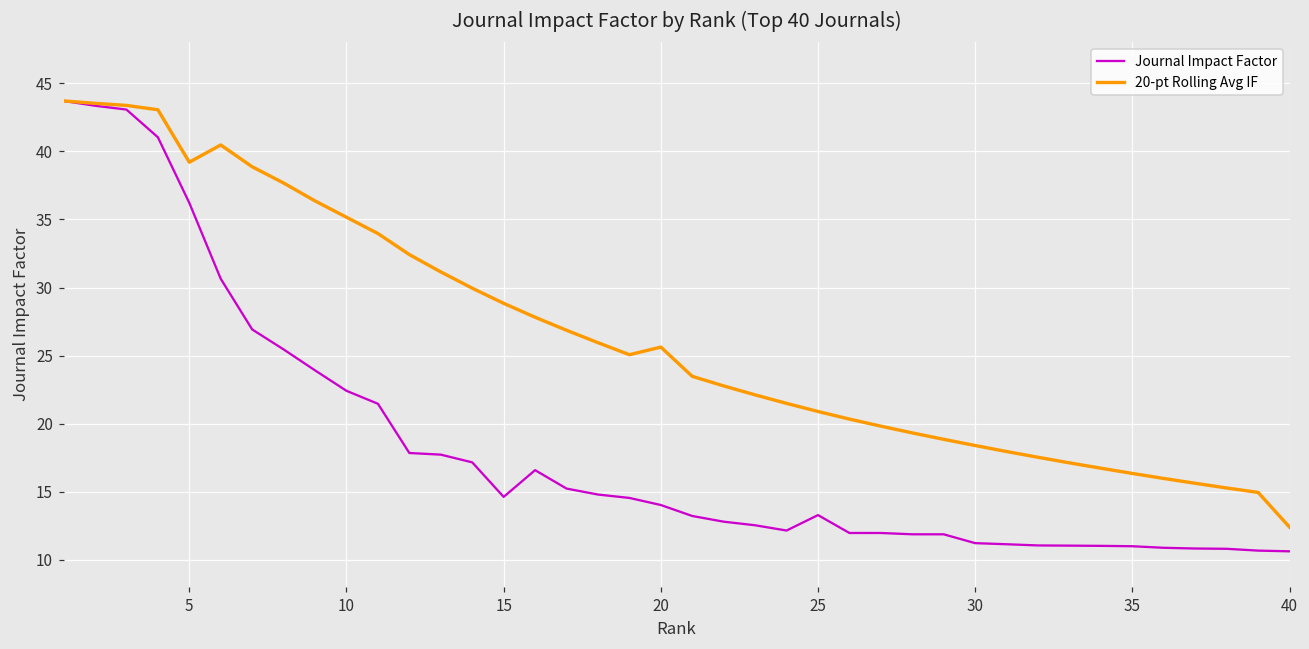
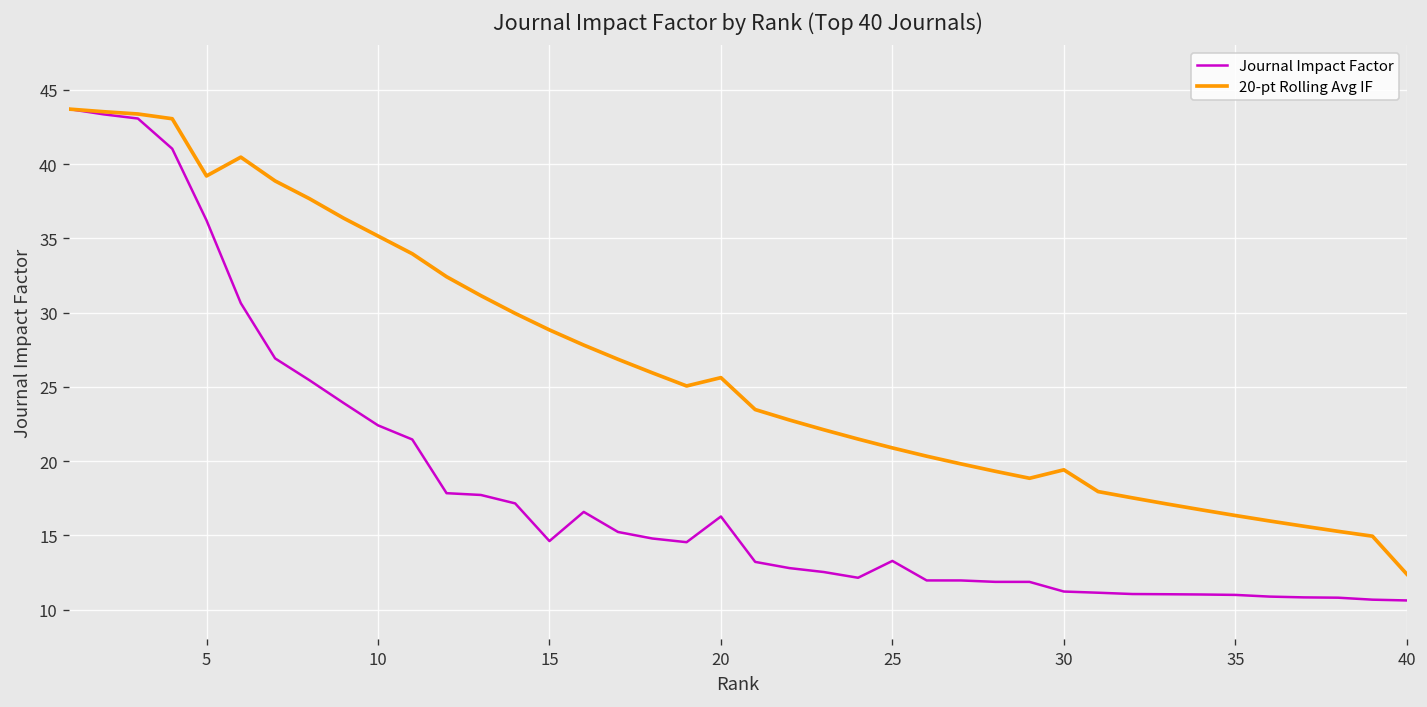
Journal Impact Factor, 20: 14.0 -> 16.3
20-pt Rolling Avg IF, 30: 18.4 -> 19.4
